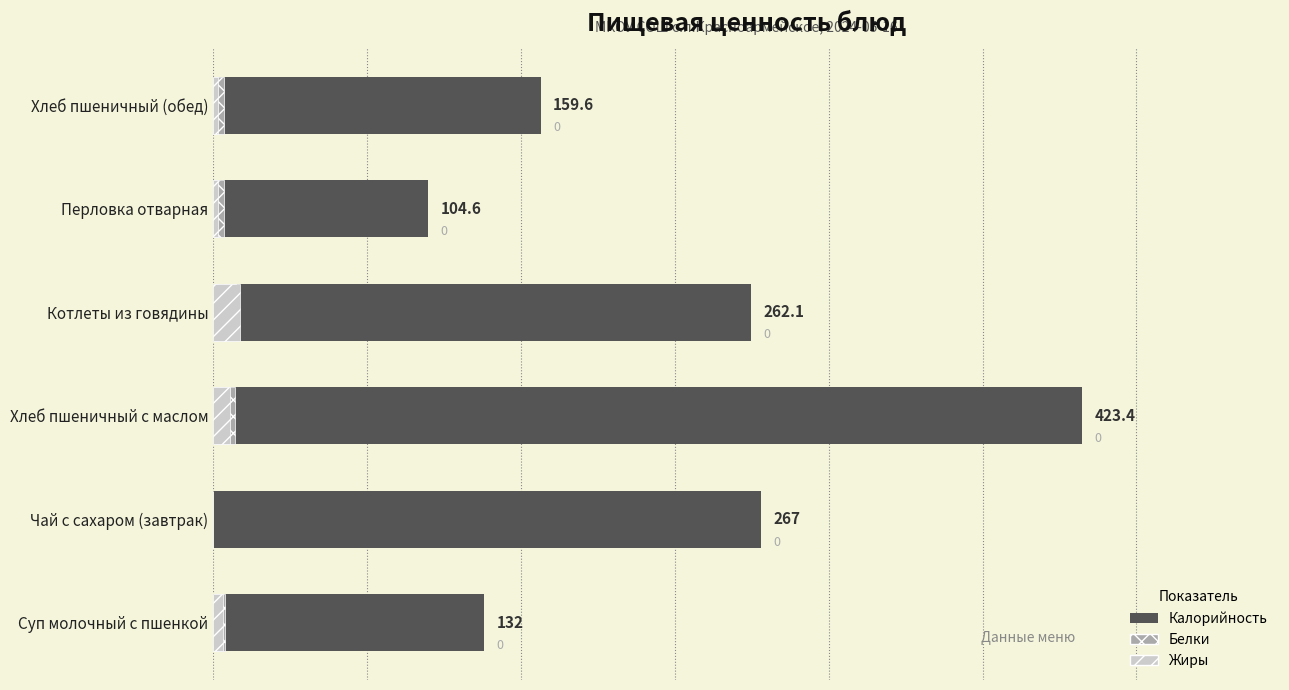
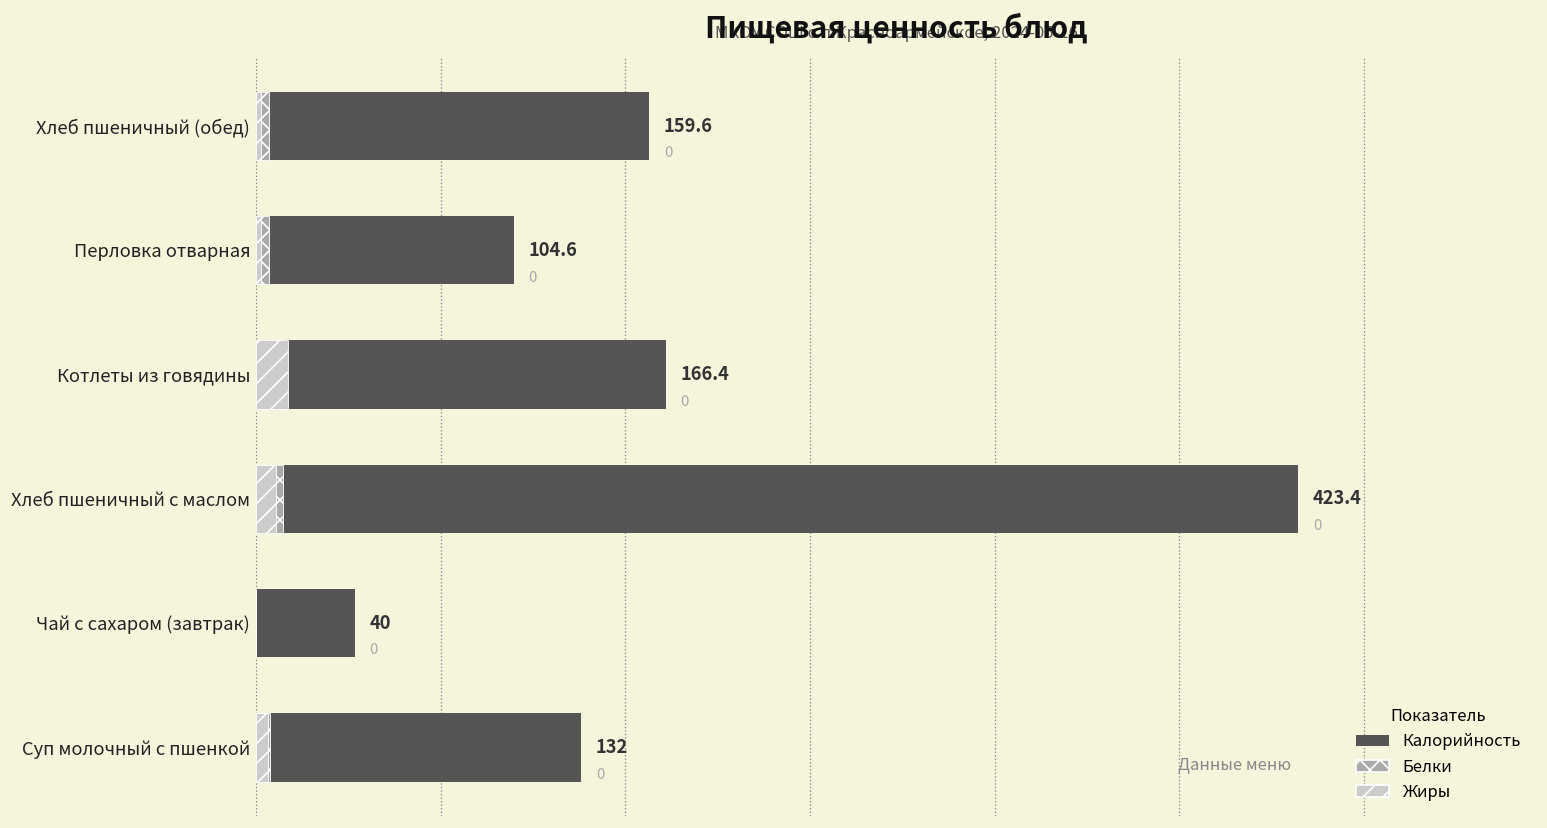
Калорийность, Котлеты из говядины: 262.1 -> 166.4
Калорийность, Чай с сахаром (завтрак): 267 -> 40
